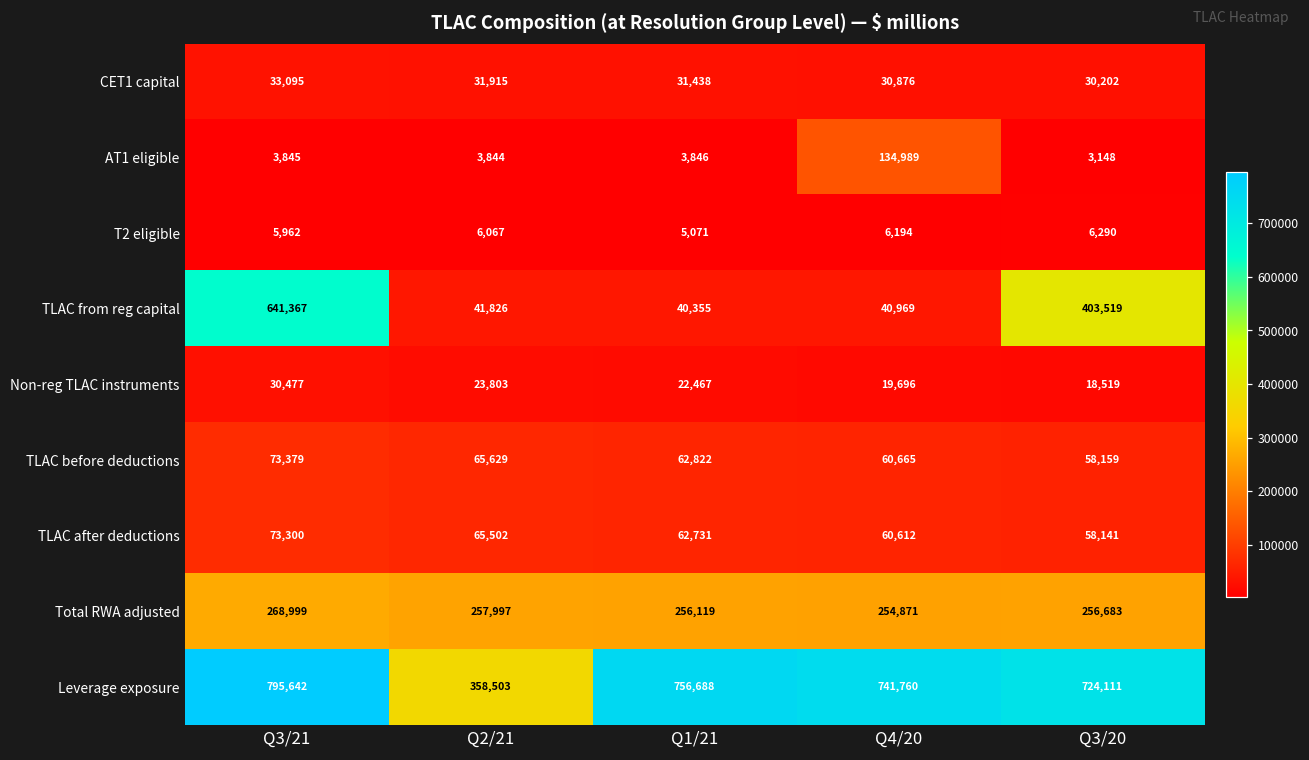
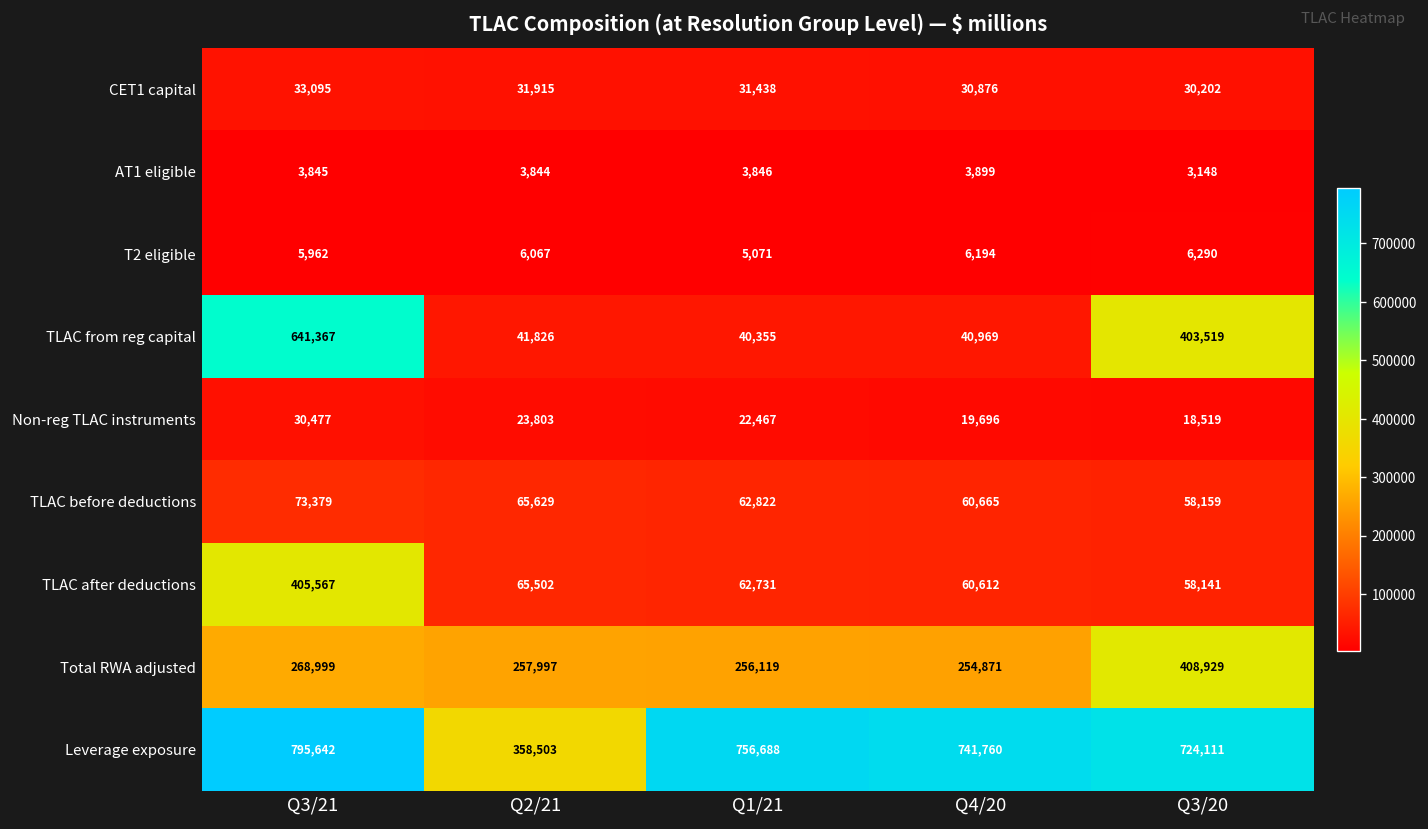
AT1 eligible, Q4/20: 134,989 -> 3,899
TLAC after deductions, Q3/21: 73,300 -> 405,567
Total RWA adjusted, Q3/20: 256,683 -> 408,929
